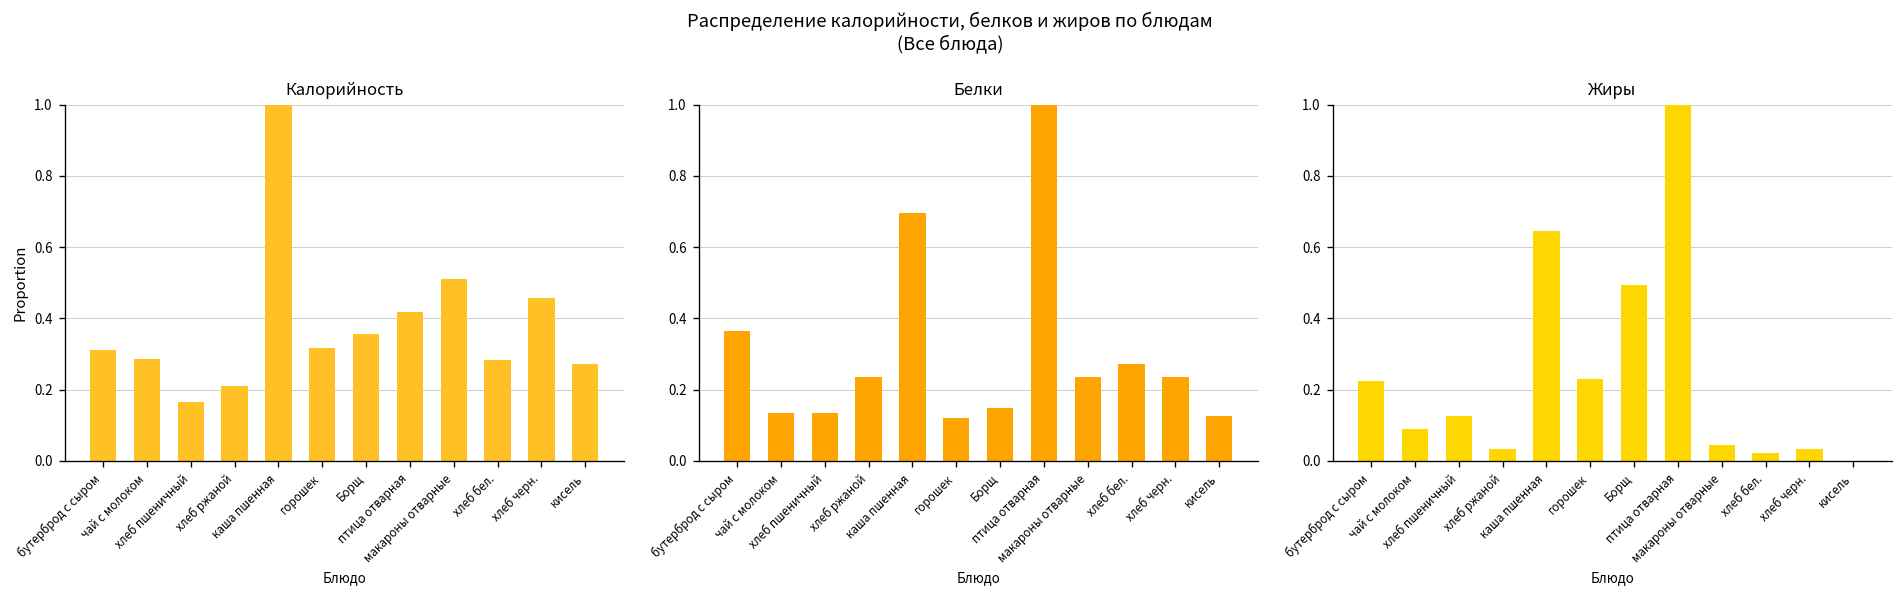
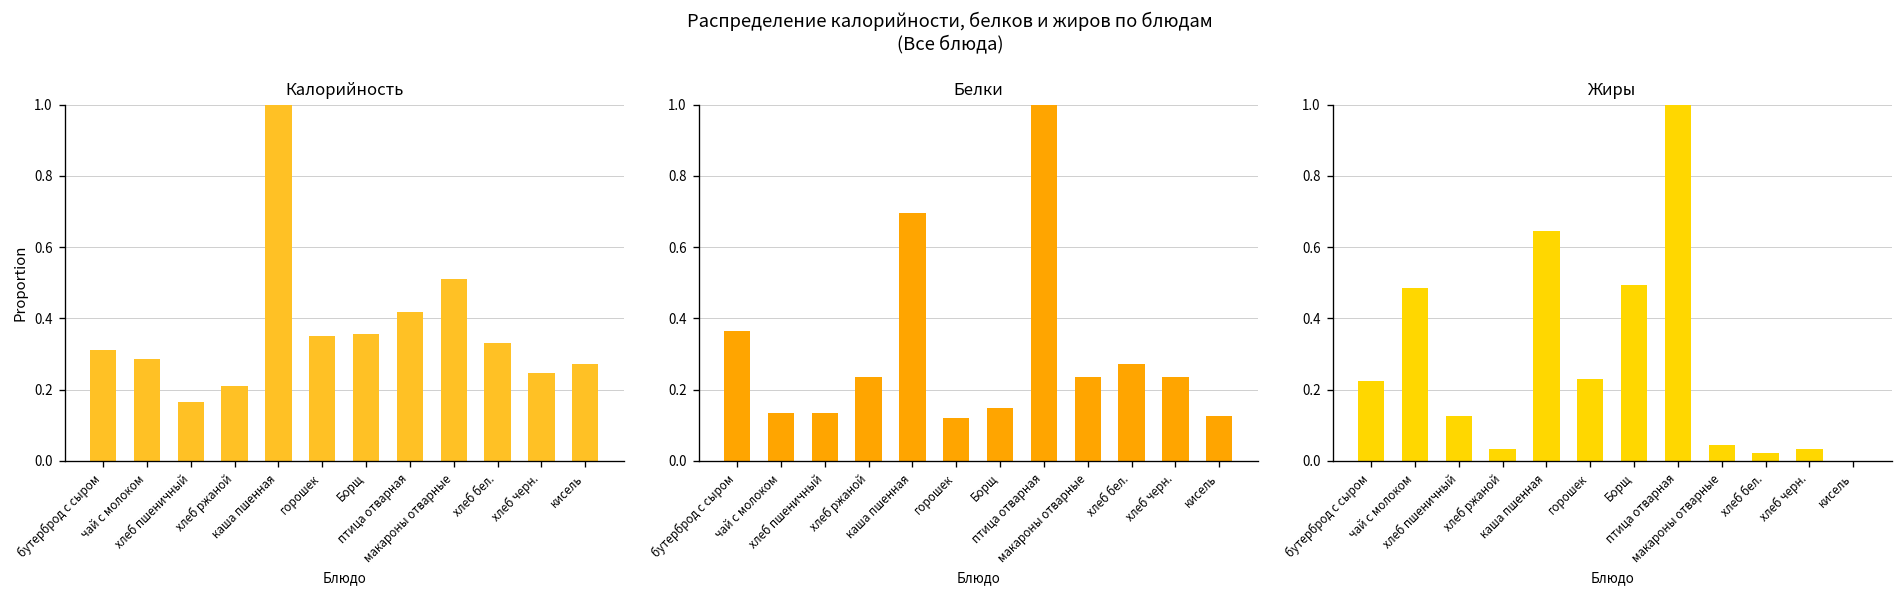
Калорийность, горошек: 0.32 -> 0.35
Калорийность, хлеб бел.: 0.28 -> 0.33
Калорийность, хлеб черн.: 0.46 -> 0.25
Жиры, чай с молоком: 0.09 -> 0.48
